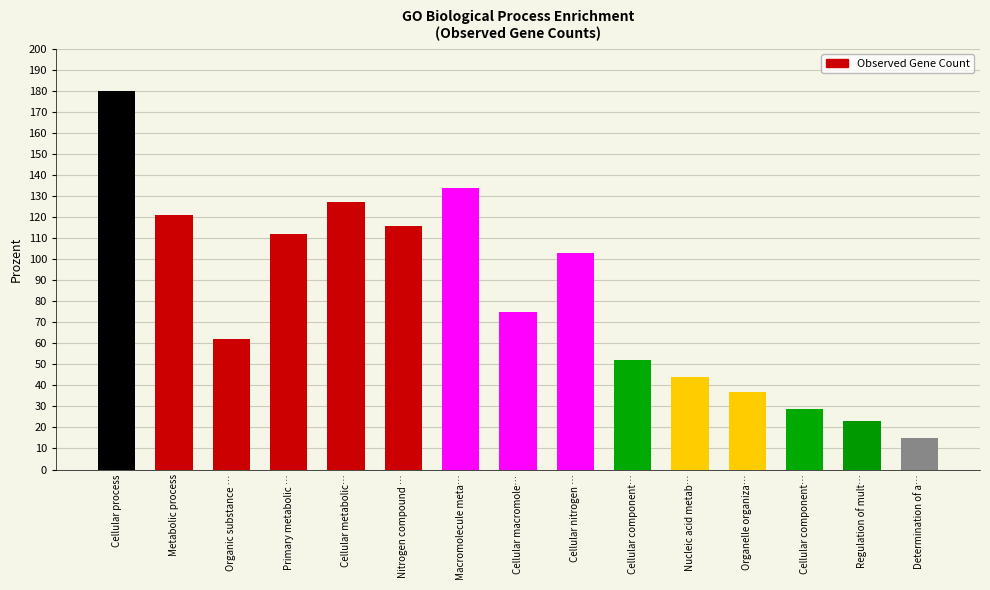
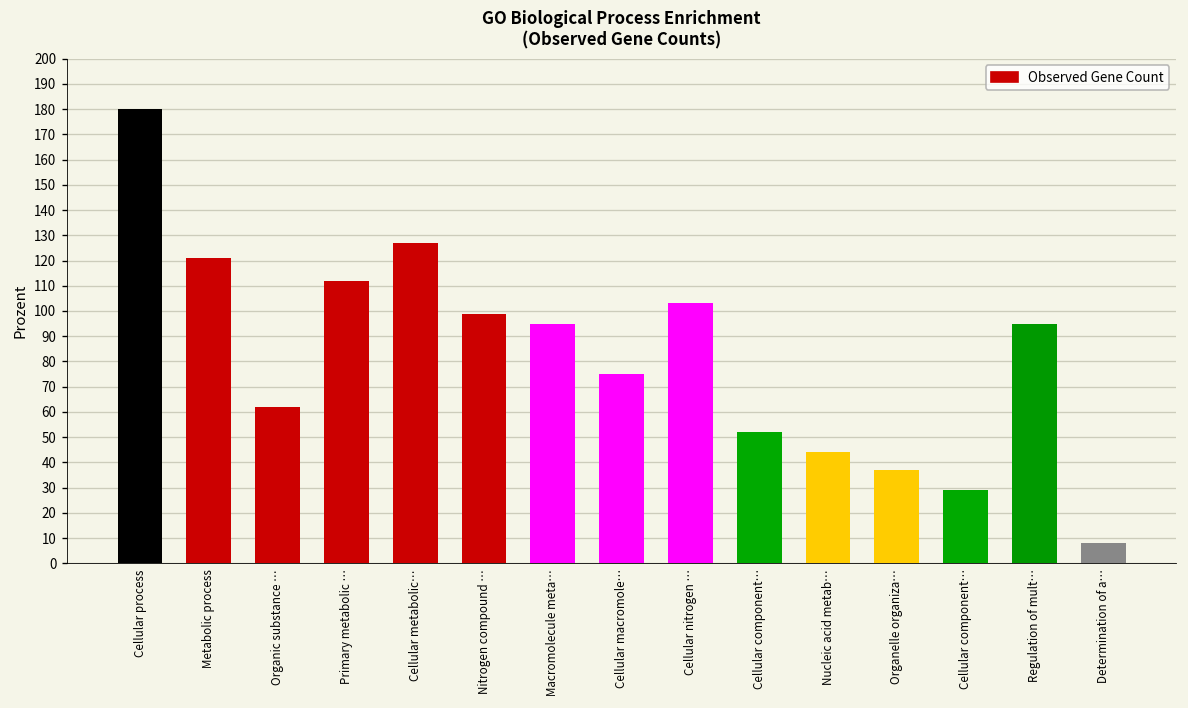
Nitrogen compound …: 116 -> 99
Macromolecule meta…: 134 -> 95
Regulation of mult…: 23 -> 95
Determination of a…: 15 -> 8
